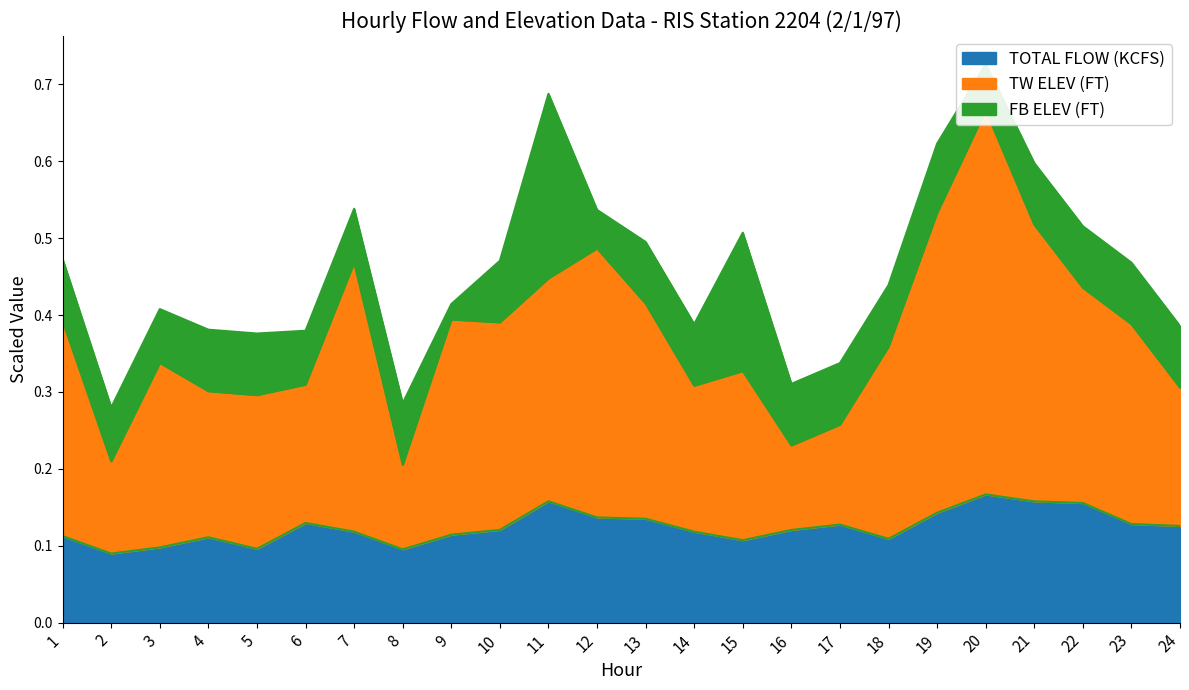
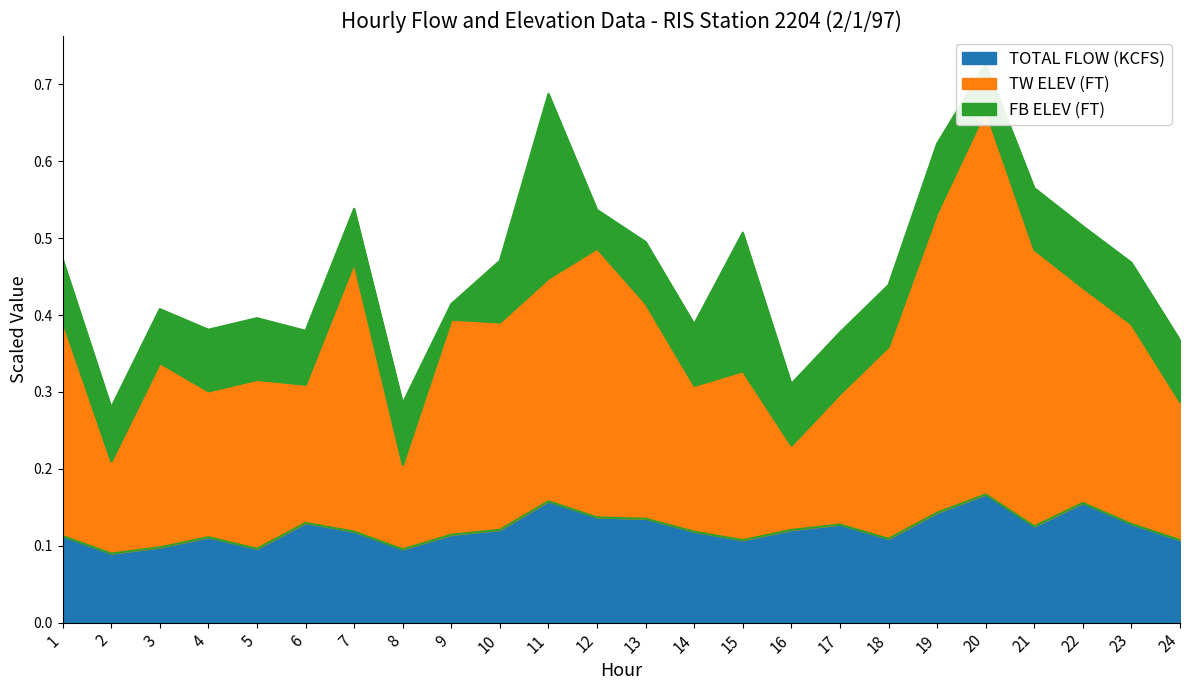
TW ELEV (FT), 5: 0.20 -> 0.22
TW ELEV (FT), 17: 0.13 -> 0.17
TOTAL FLOW (KCFS), 21: 0.16 -> 0.13
TOTAL FLOW (KCFS), 24: 0.13 -> 0.11
